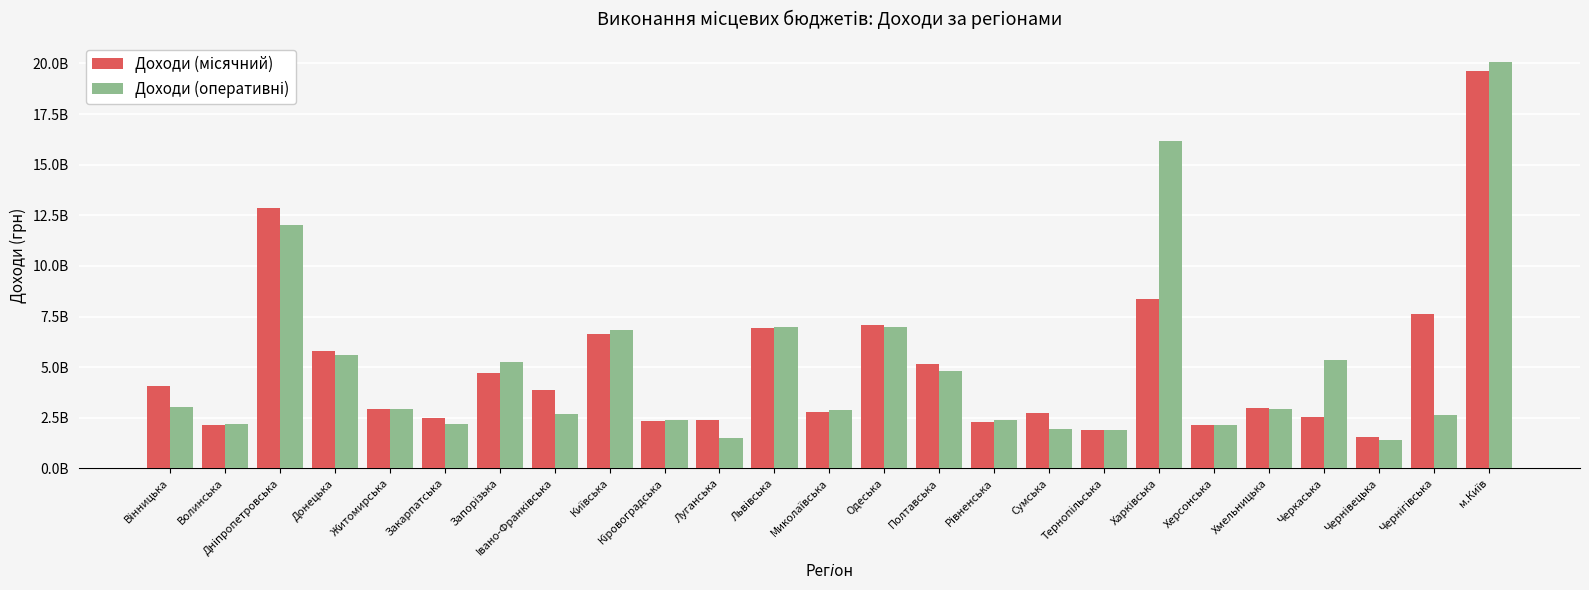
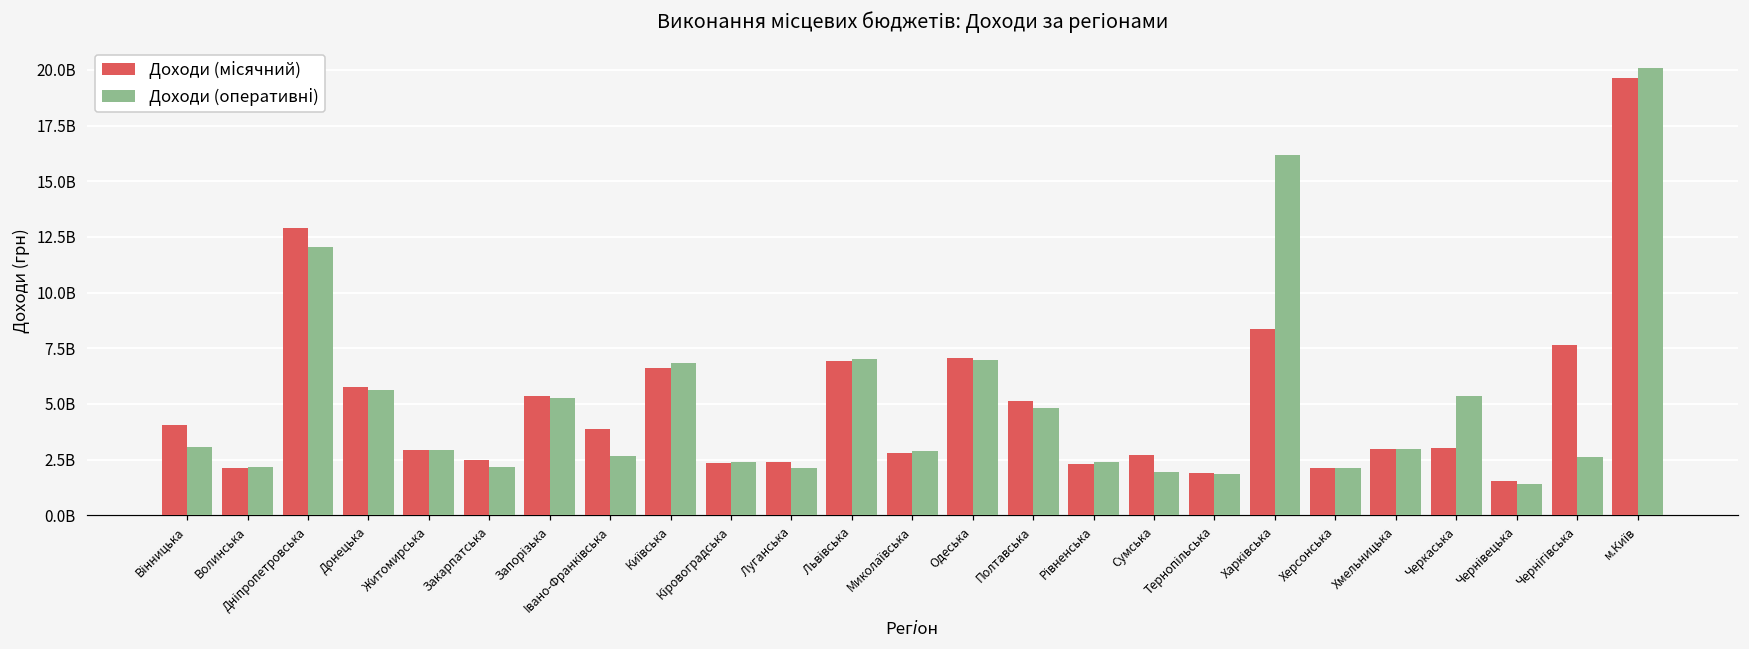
Доходи (місячний), Запорізька: 4700000000 -> 5400000000
Доходи (оперативні), Луганська: 1500000000 -> 2100000000
Доходи (місячний), Черкаська: 2500000000 -> 3000000000
